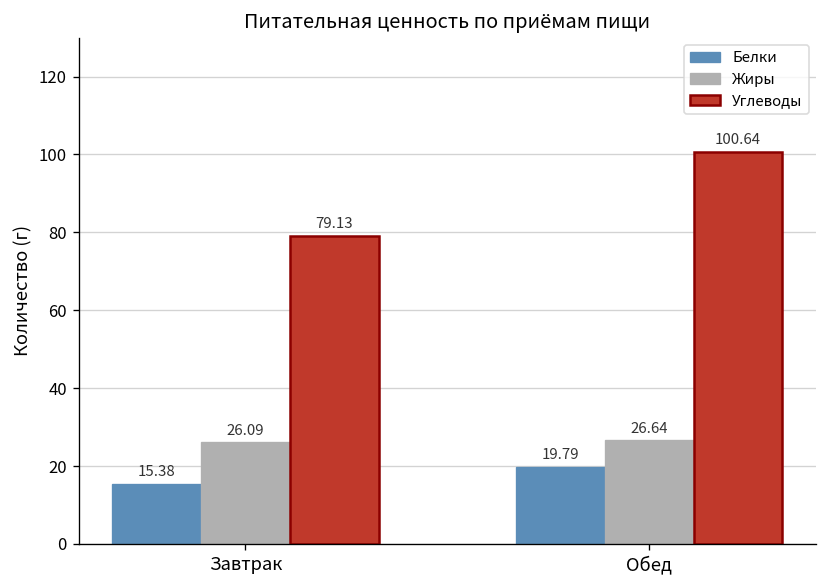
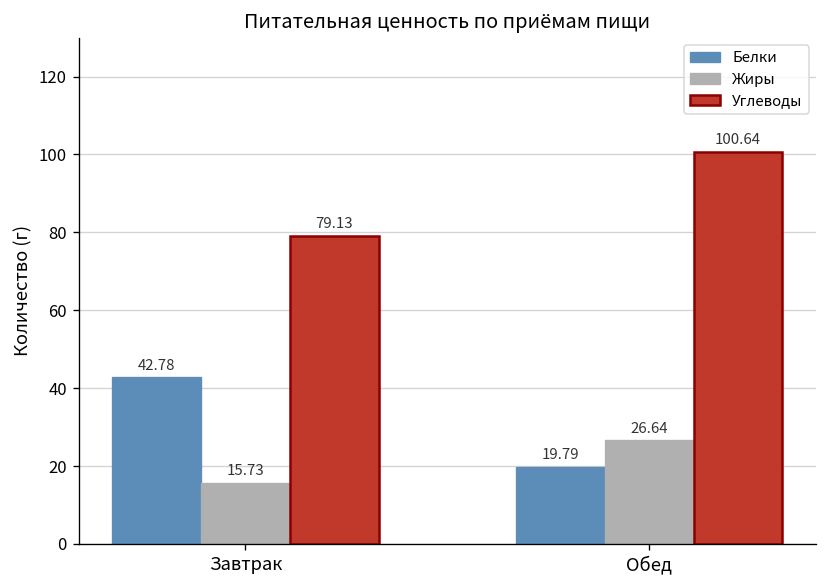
Белки, Завтрак: 15.38 -> 42.78
Жиры, Завтрак: 26.09 -> 15.73
